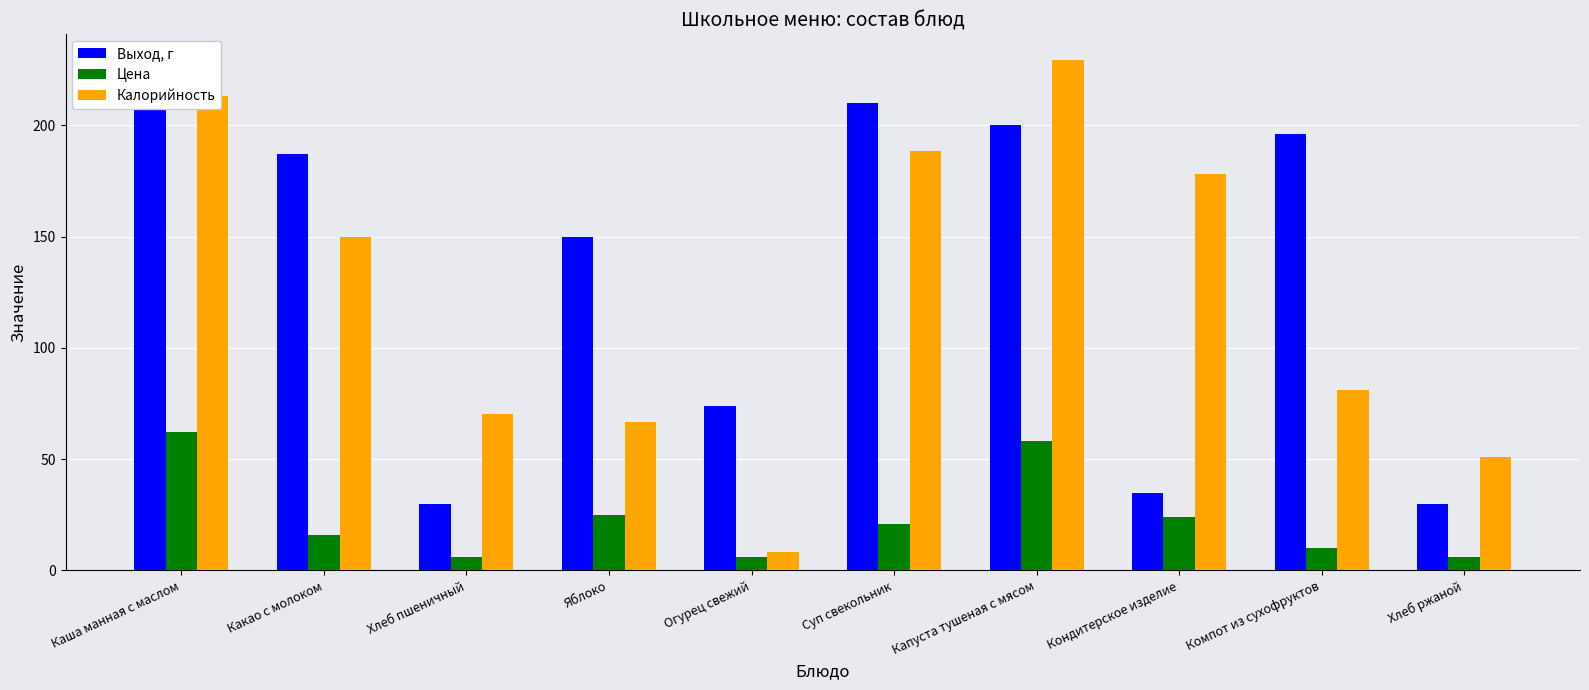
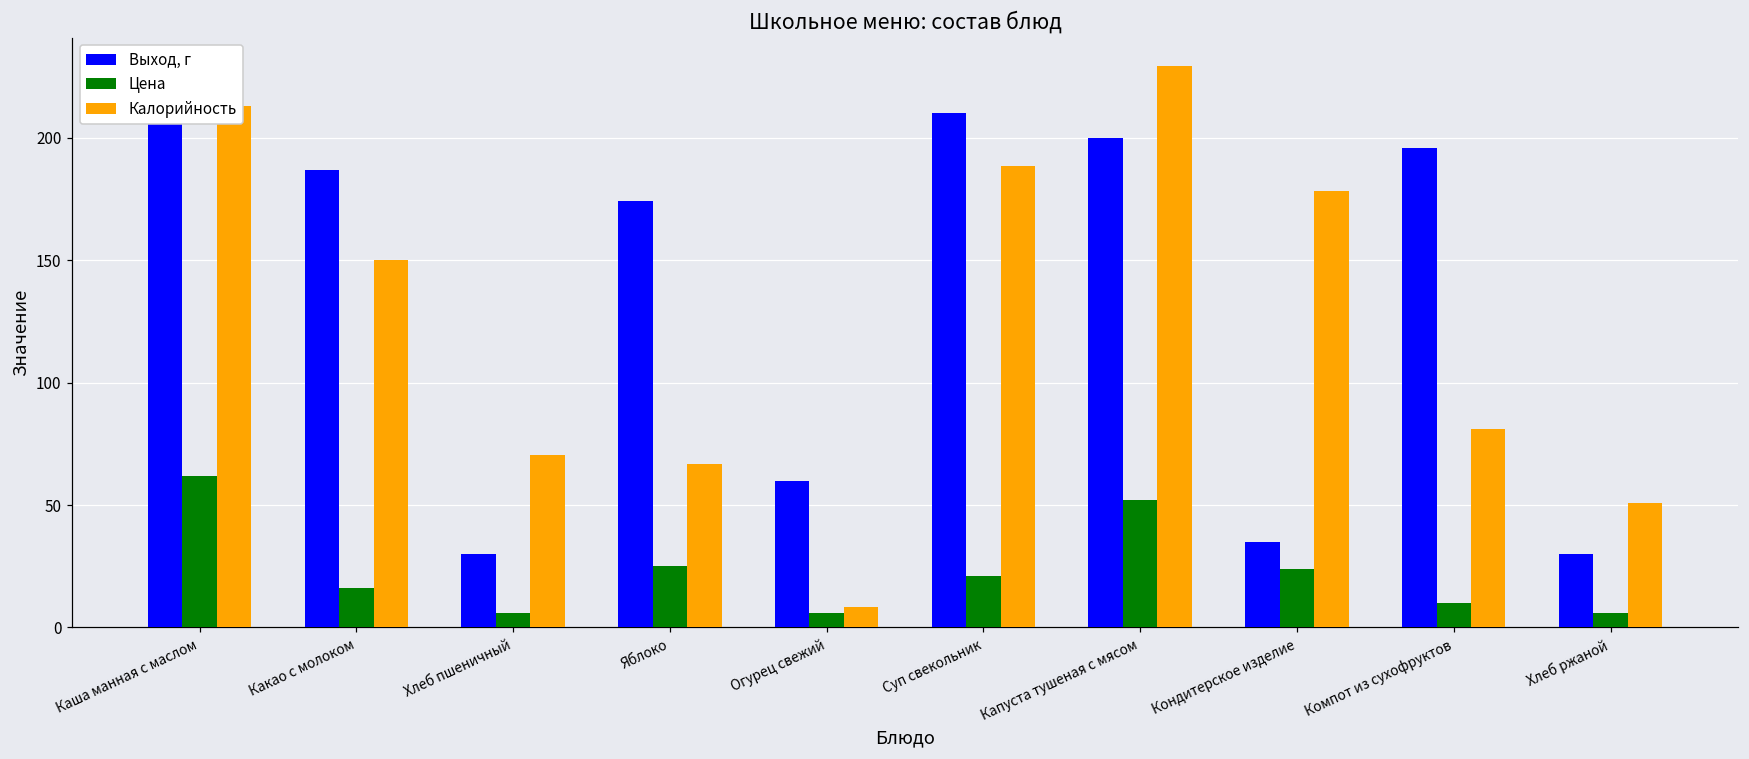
Выход, г, Яблоко: 150 -> 174
Выход, г, Огурец свежий: 74 -> 60
Цена, Капуста тушеная с мясом: 58 -> 52
